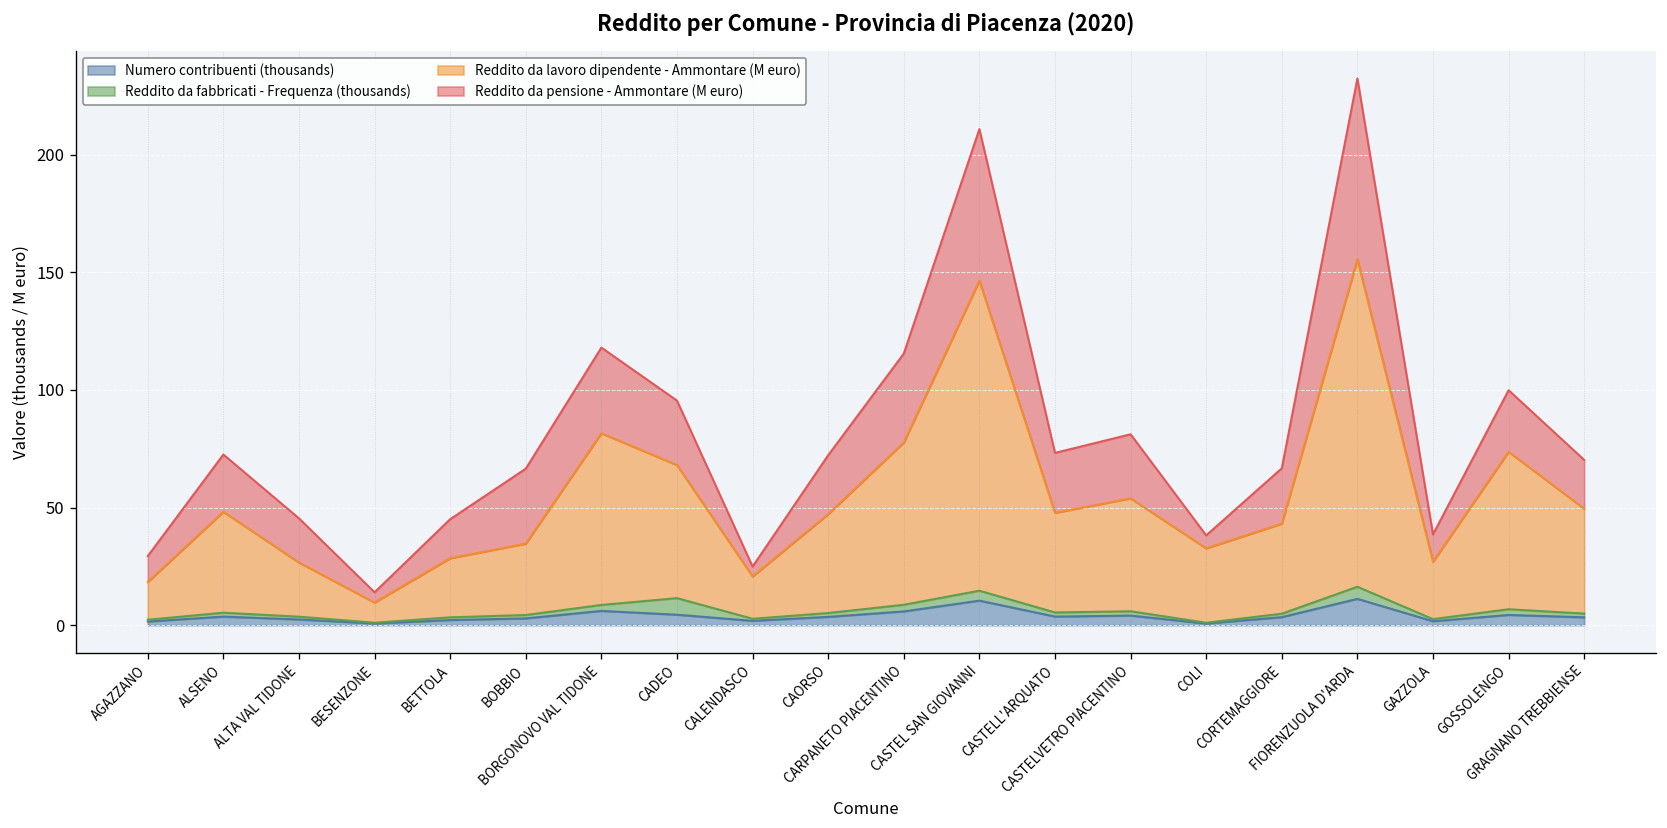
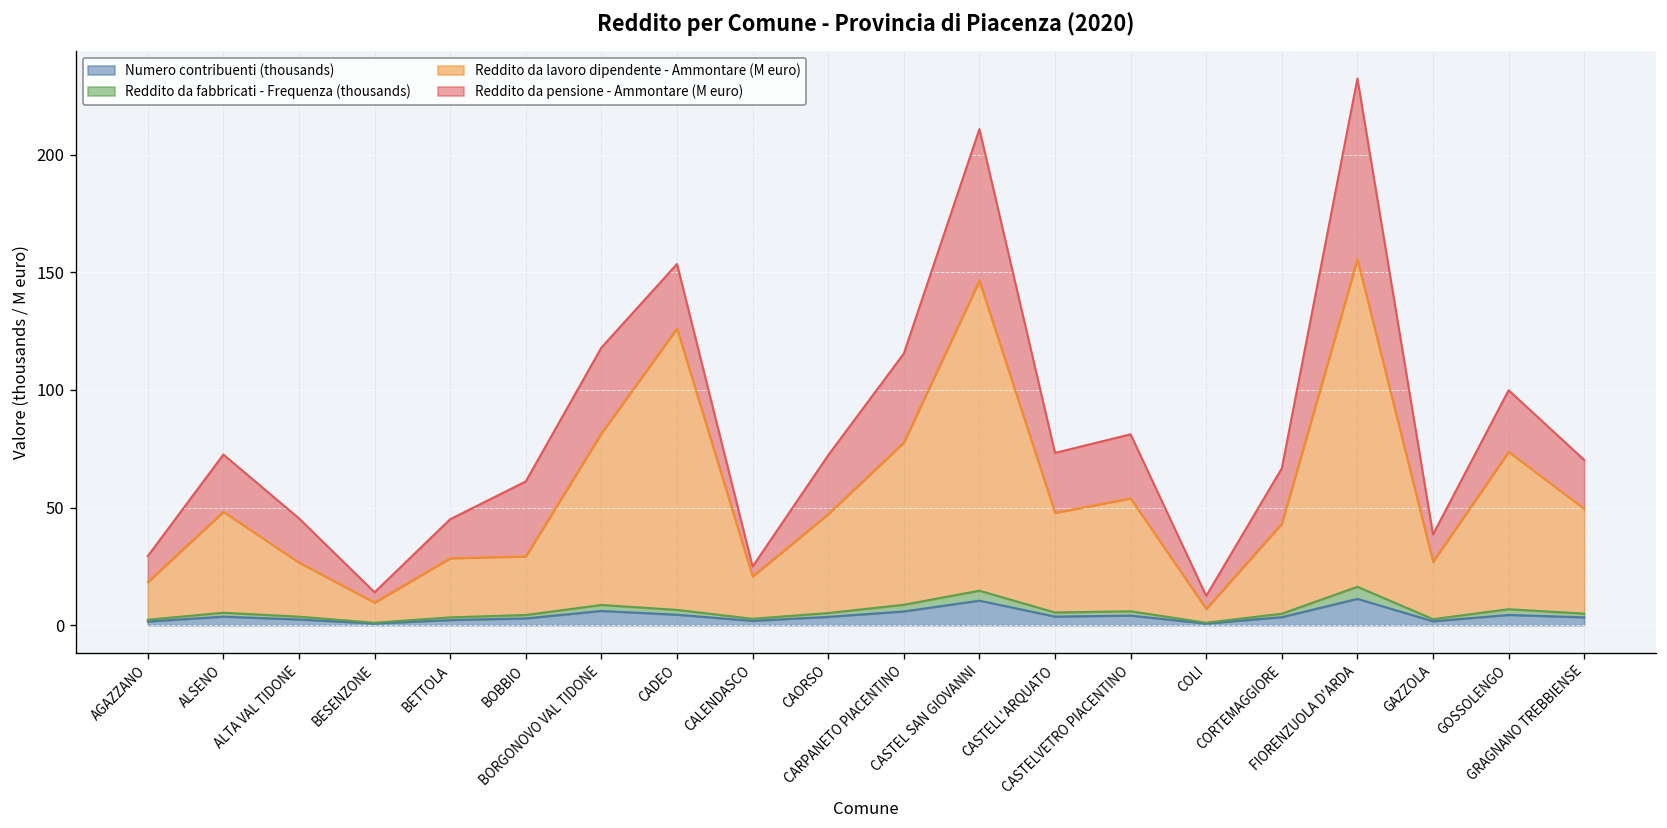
Reddito da lavoro dipendente - Ammontare (M euro), BOBBIO: 30 -> 25
Reddito da fabbricati - Frequenza (thousands), CADEO: 7 -> 2
Reddito da lavoro dipendente - Ammontare (M euro), CADEO: 57 -> 120
Reddito da lavoro dipendente - Ammontare (M euro), COLI: 32 -> 6
